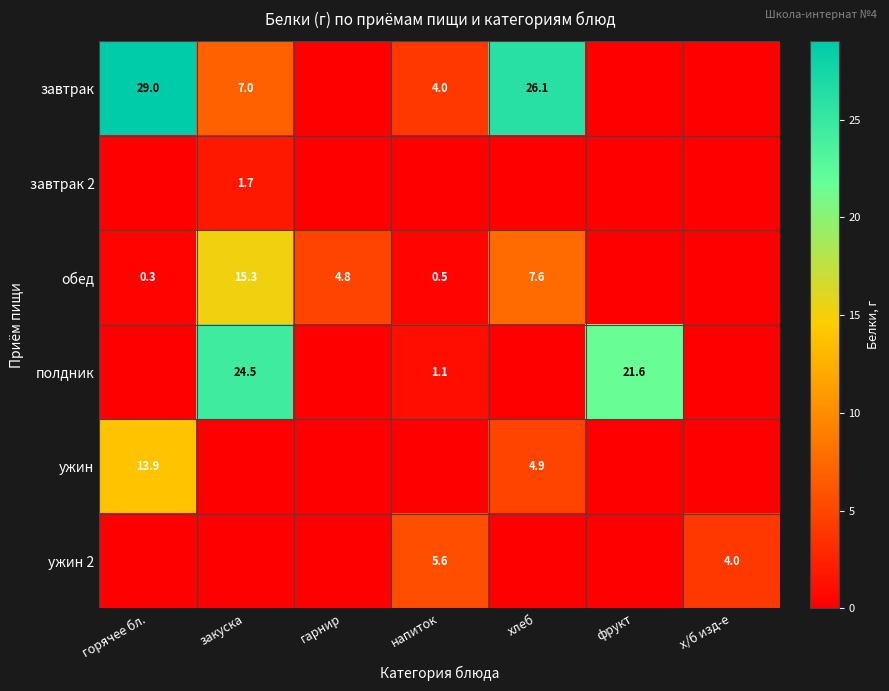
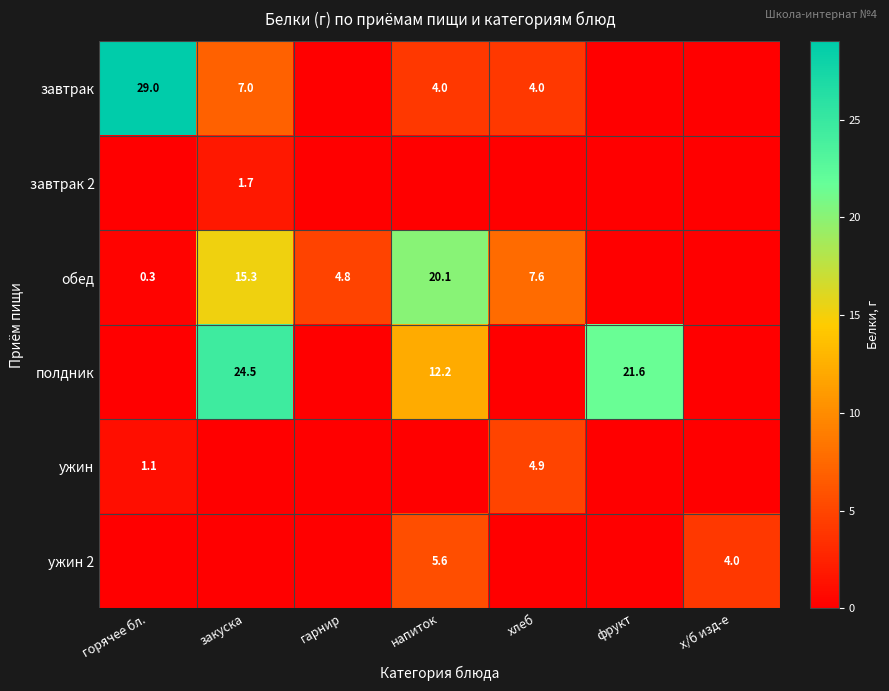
завтрак, хлеб: 26.1 -> 4.0
обед, напиток: 0.5 -> 20.1
полдник, напиток: 1.1 -> 12.2
ужин, горячее бл.: 13.9 -> 1.1
